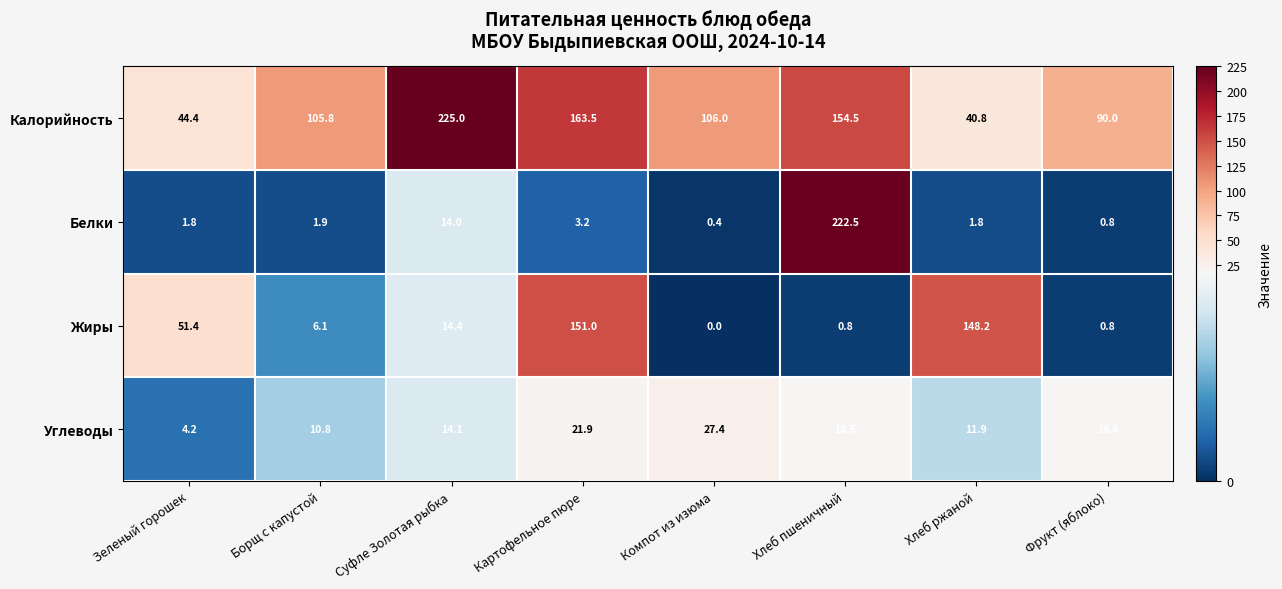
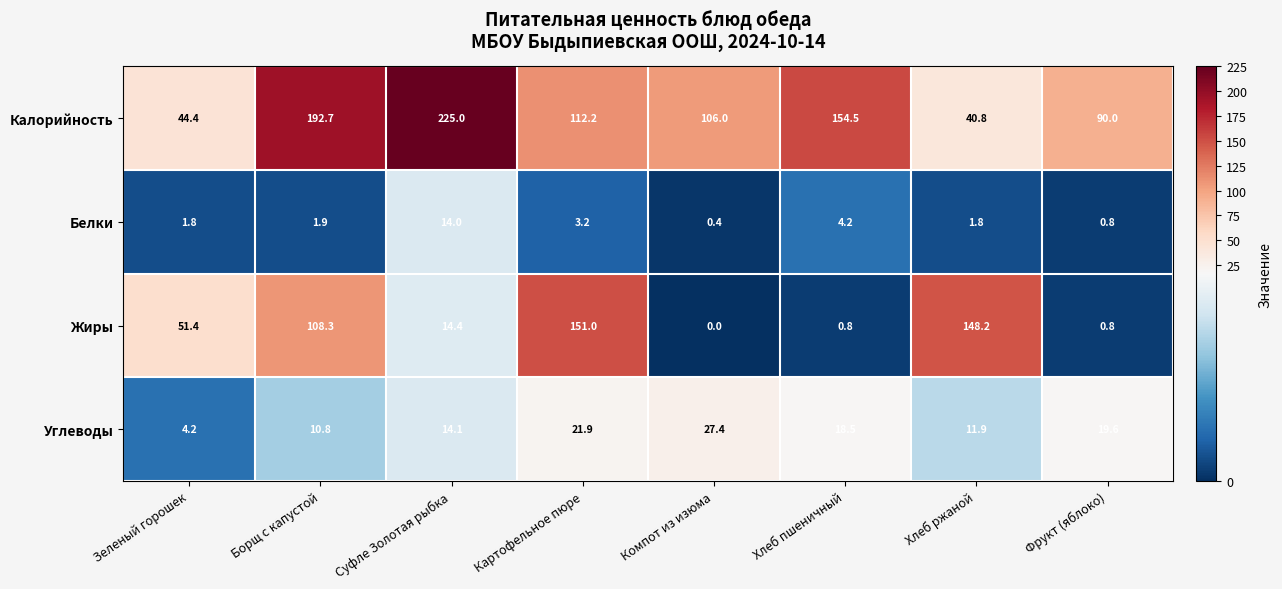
Калорийность, Борщ с капустой: 105.8 -> 192.7
Калорийность, Картофельное пюре: 163.5 -> 112.2
Белки, Хлеб пшеничный: 222.5 -> 4.2
Жиры, Борщ с капустой: 6.1 -> 108.3
